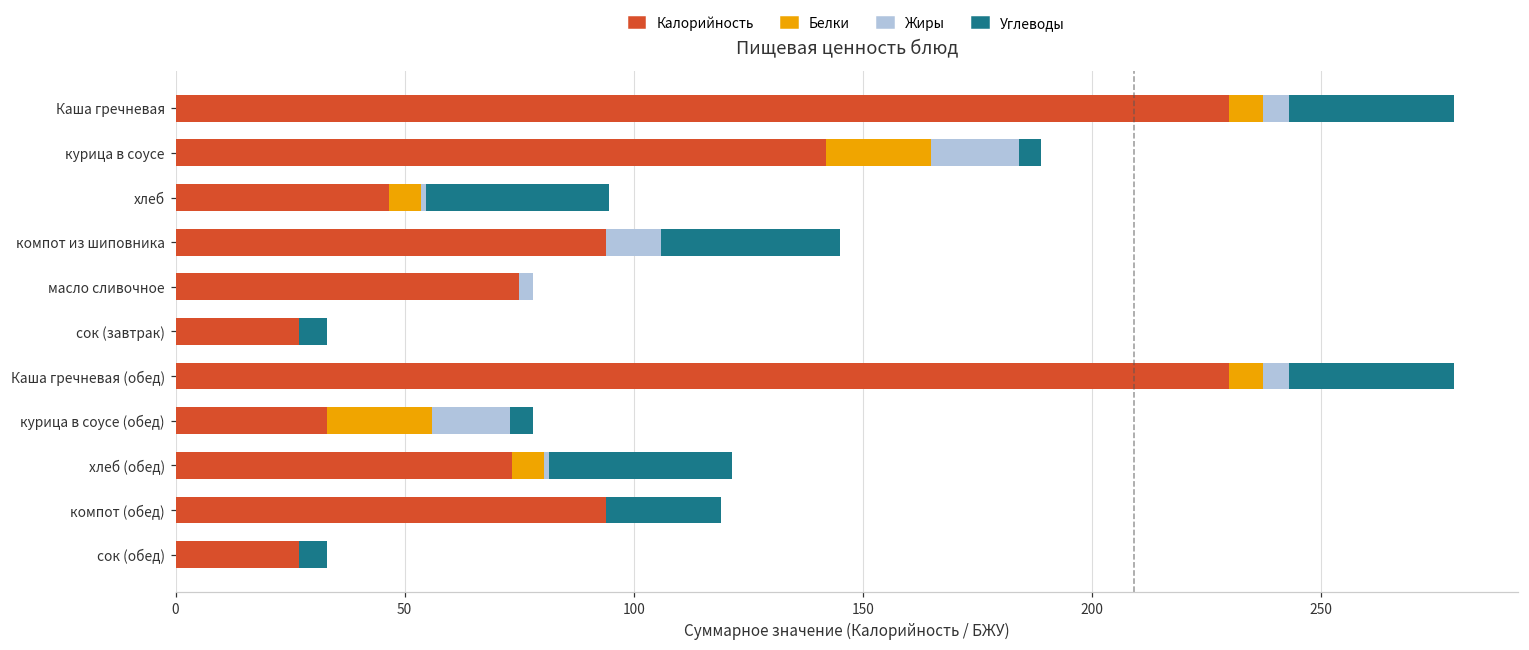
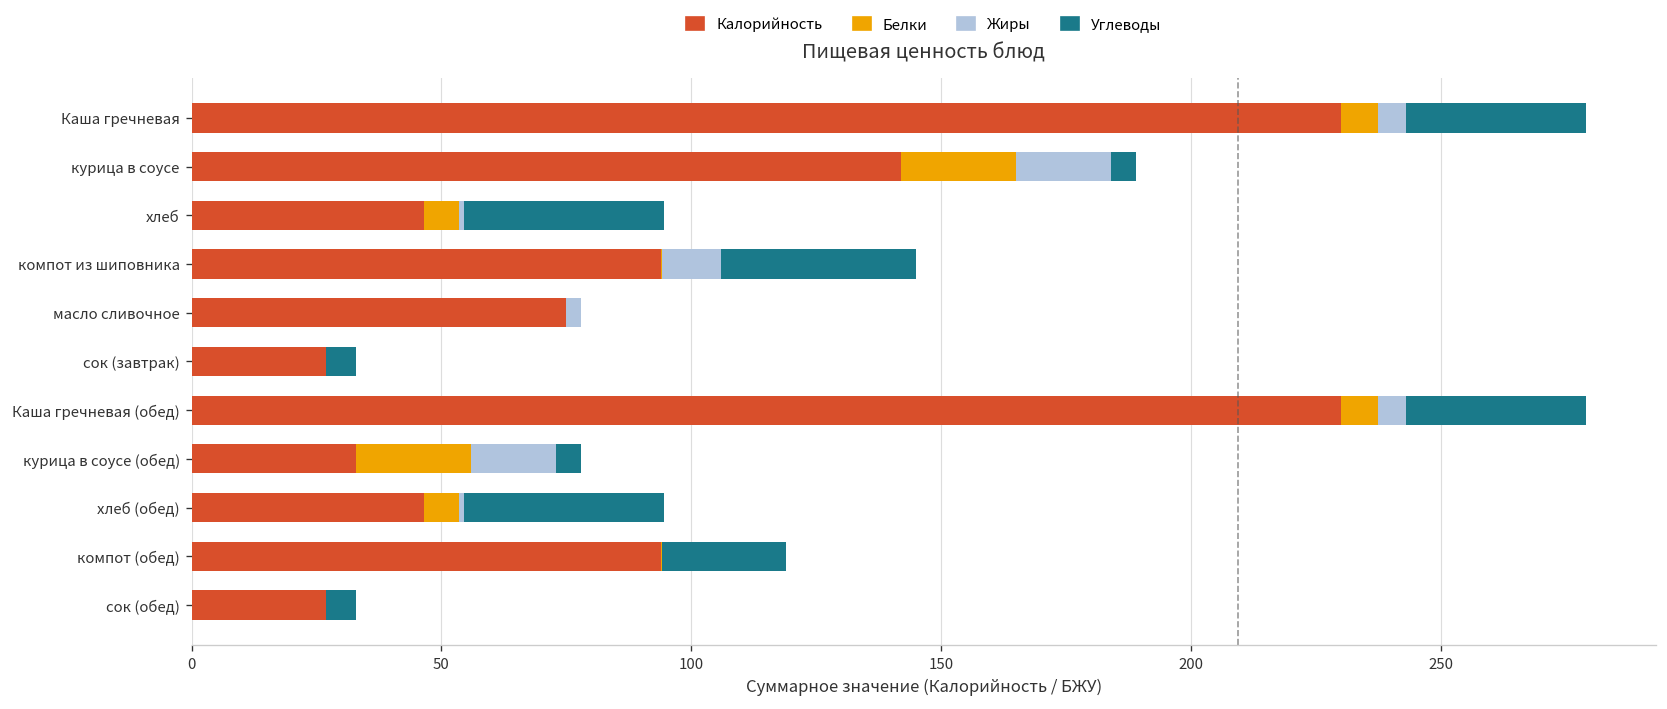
Калорийность, хлеб (обед): 73 -> 47
